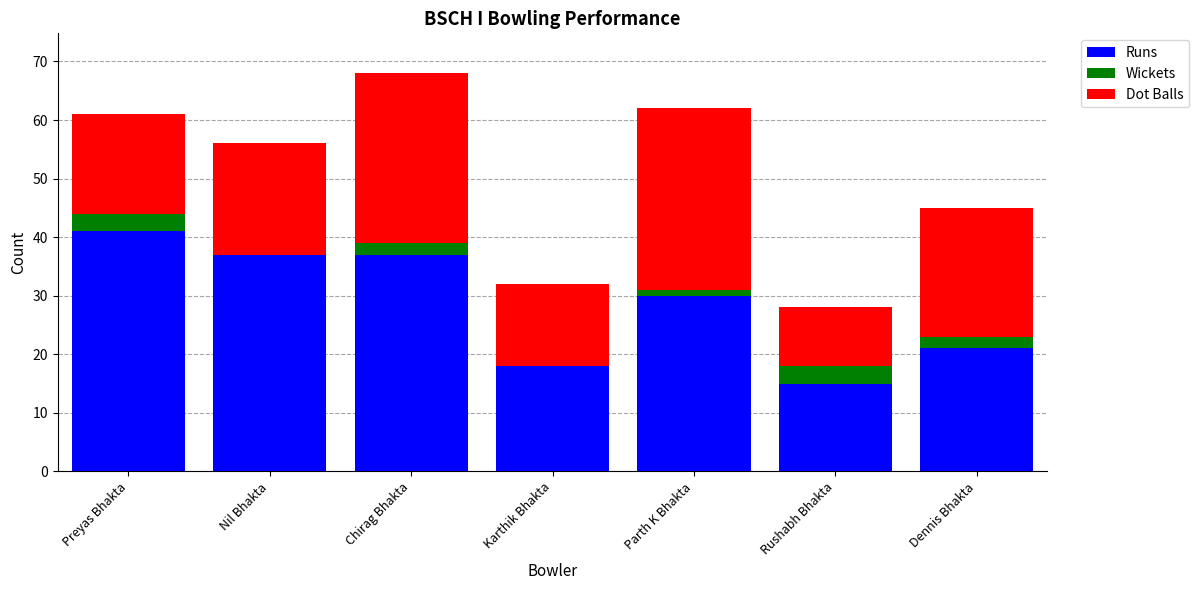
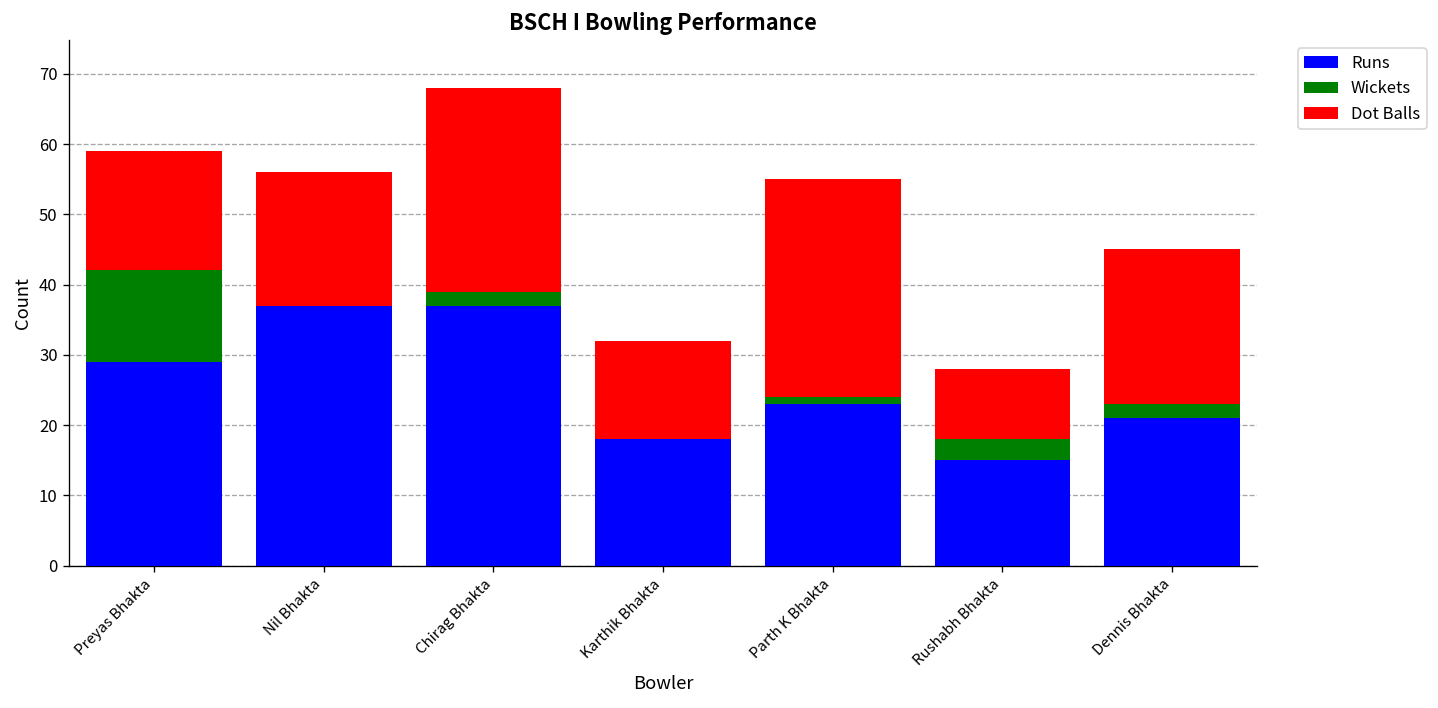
Runs, Preyas Bhakta: 41 -> 29
Wickets, Preyas Bhakta: 3 -> 13
Runs, Parth K Bhakta: 30 -> 23
